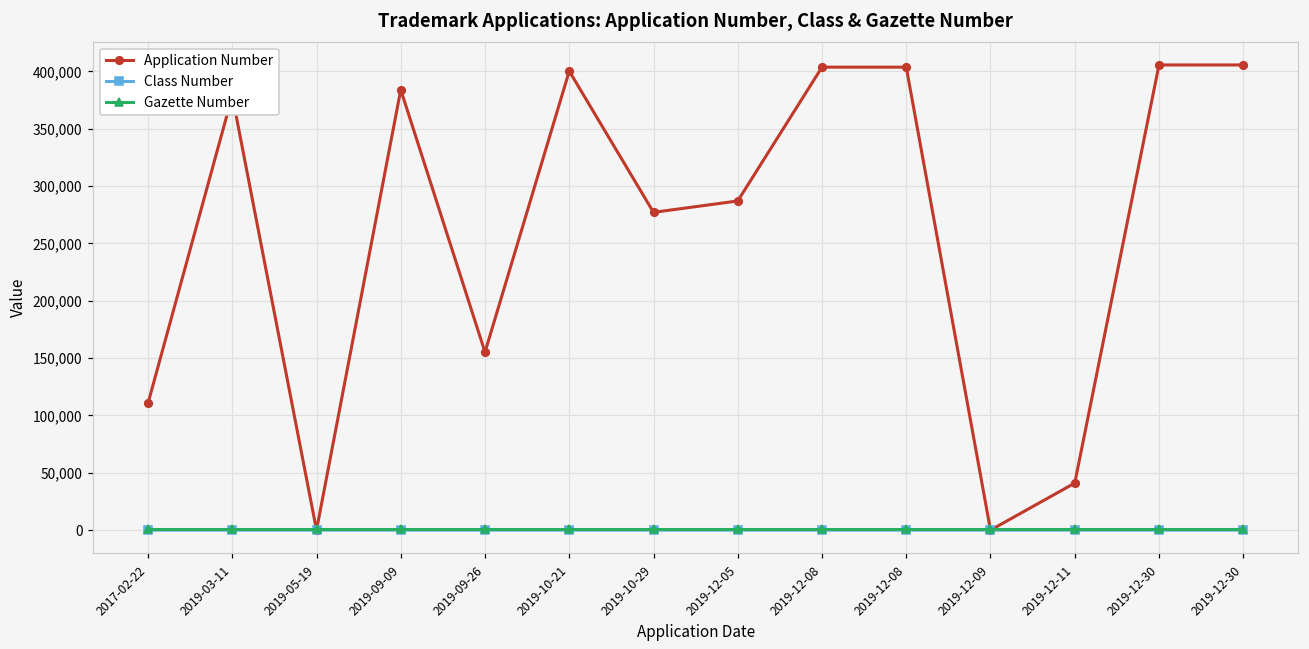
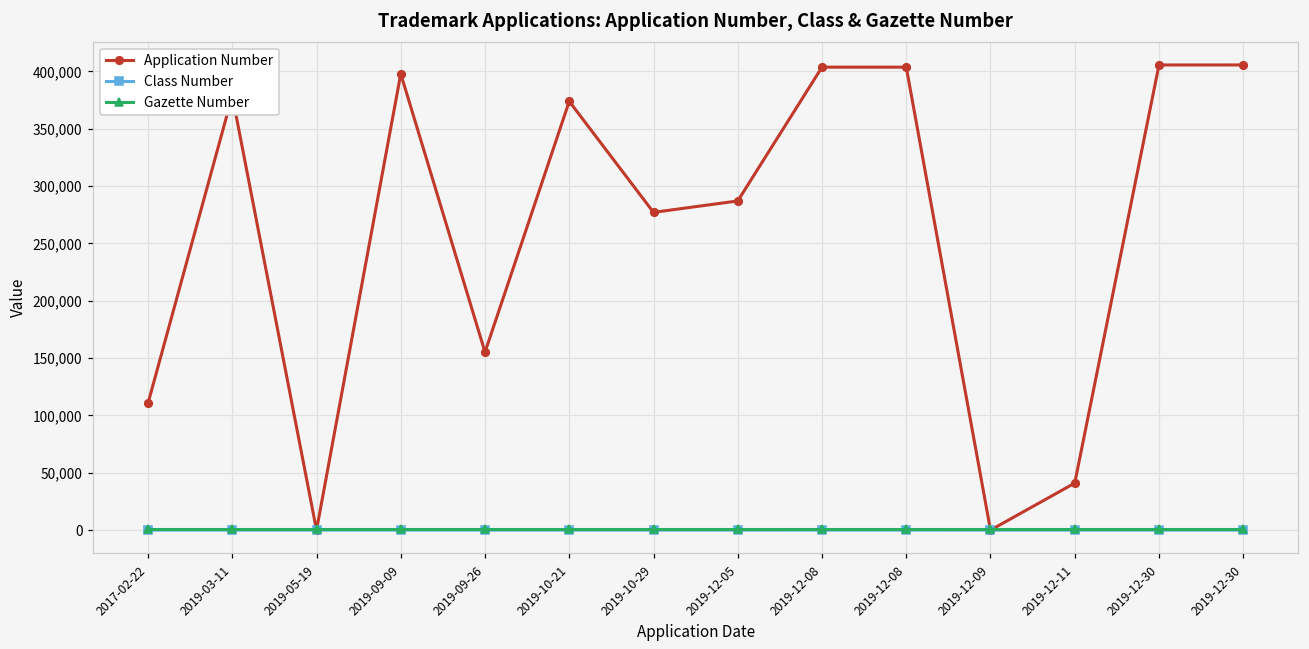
Application Number, 2019-09-09: 384,000 -> 398,000
Application Number, 2019-10-21: 400,000 -> 374,000
